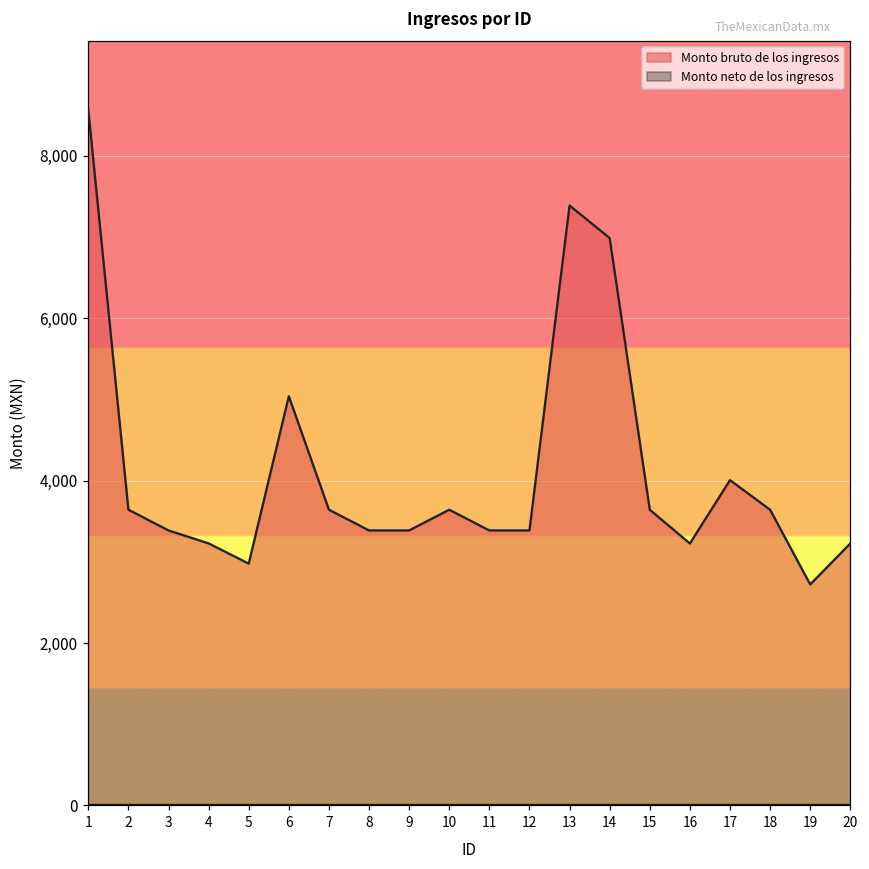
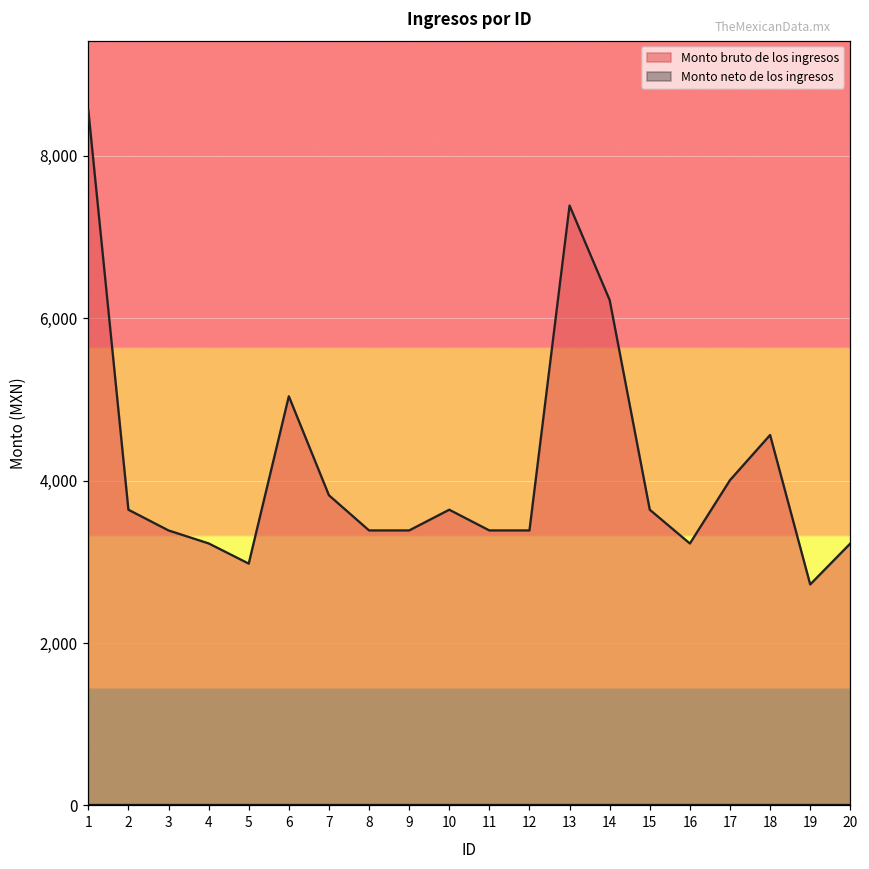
Monto bruto de los ingresos, 7: 3,600 -> 3,800
Monto bruto de los ingresos, 14: 7,000 -> 6,200
Monto bruto de los ingresos, 18: 3,600 -> 4,600
